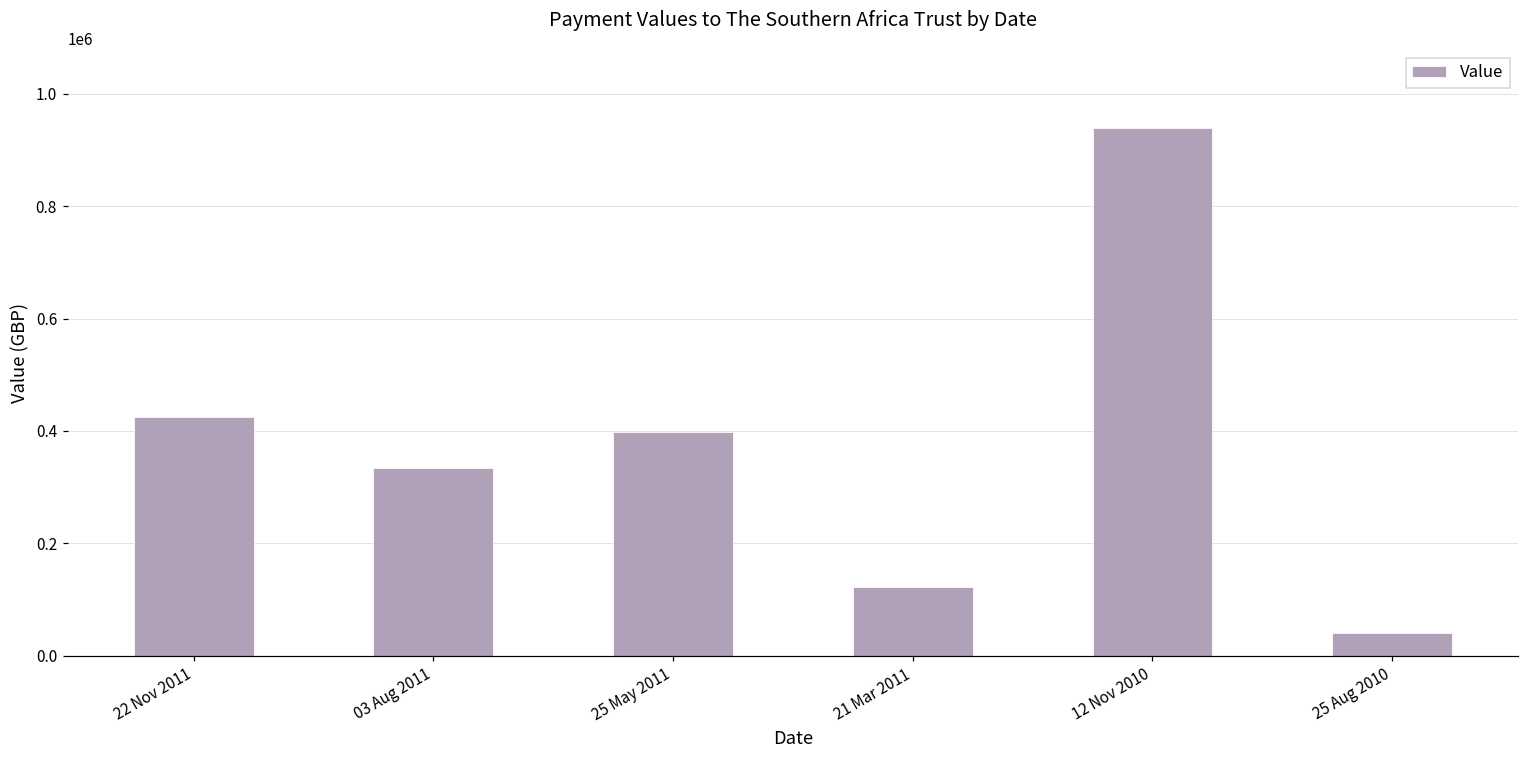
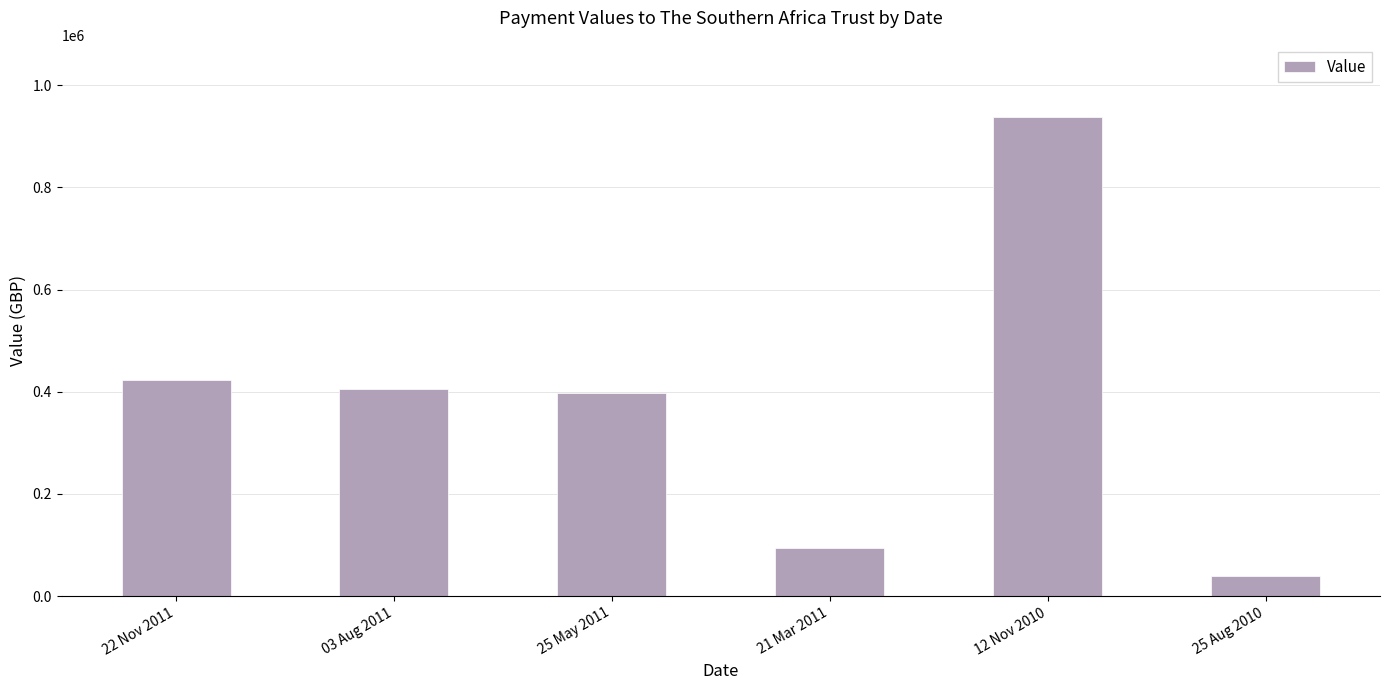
03 Aug 2011: 330000 -> 410000
21 Mar 2011: 120000 -> 90000
